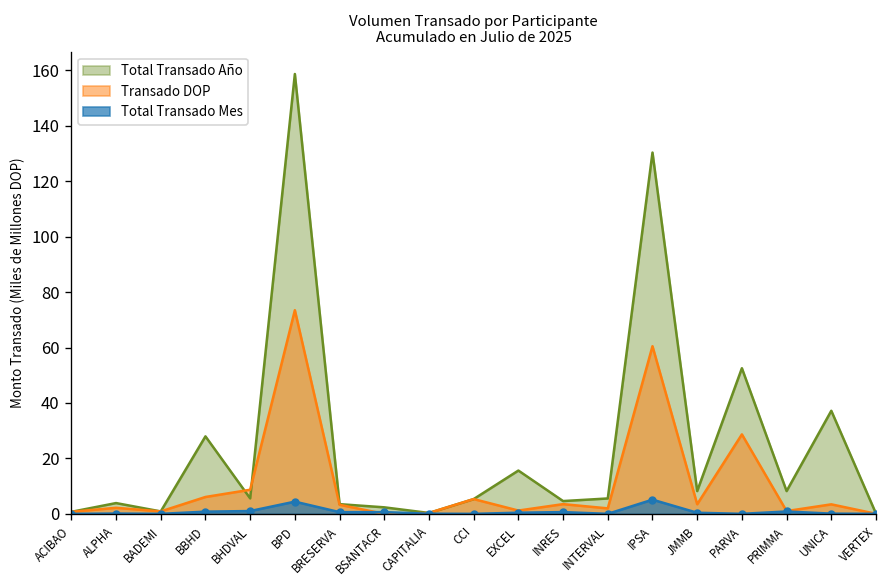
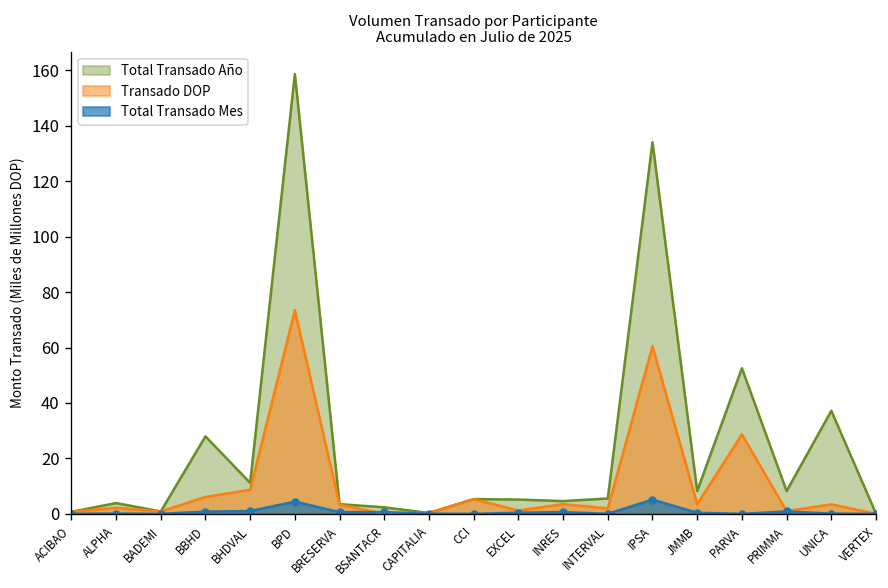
Total Transado Año, BHDVAL: 6 -> 11
Total Transado Año, EXCEL: 16 -> 5
Total Transado Año, IPSA: 130 -> 134
